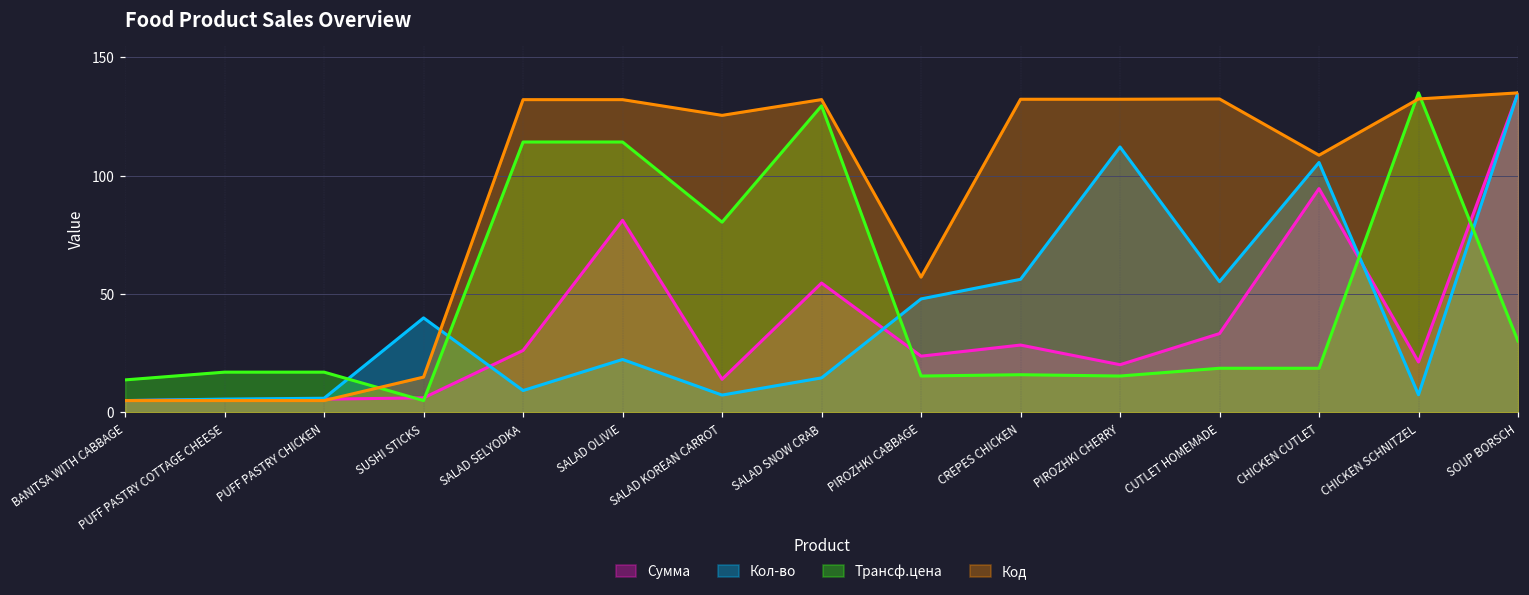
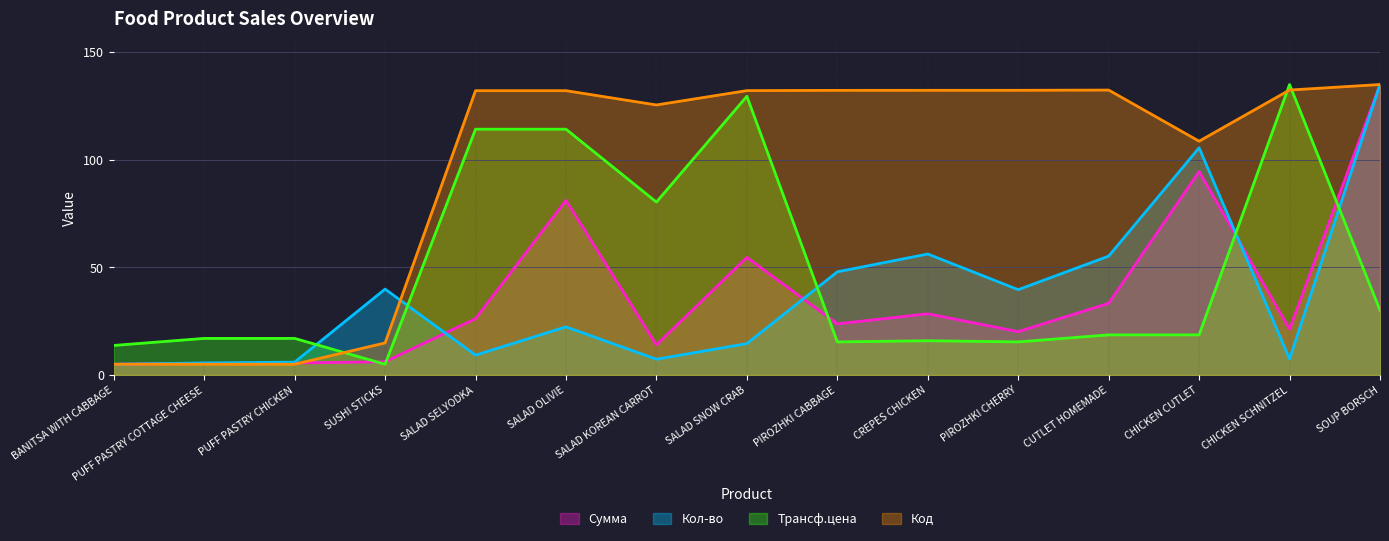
Код, PIROZHKI CABBAGE: 57 -> 132
Кол-во, PIROZHKI CHERRY: 112 -> 40
